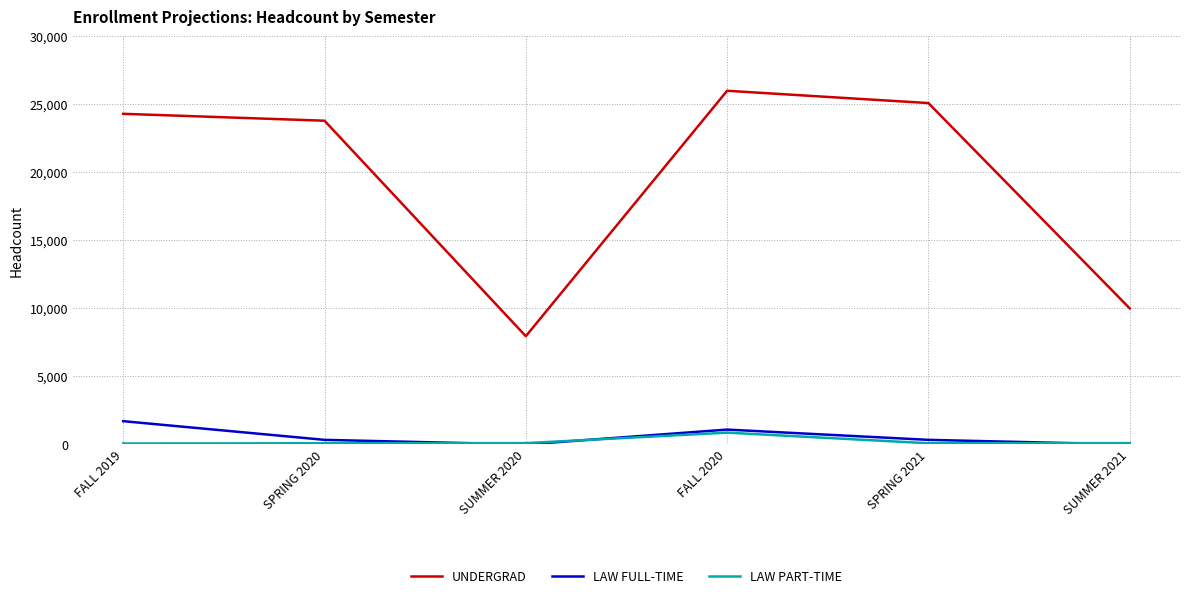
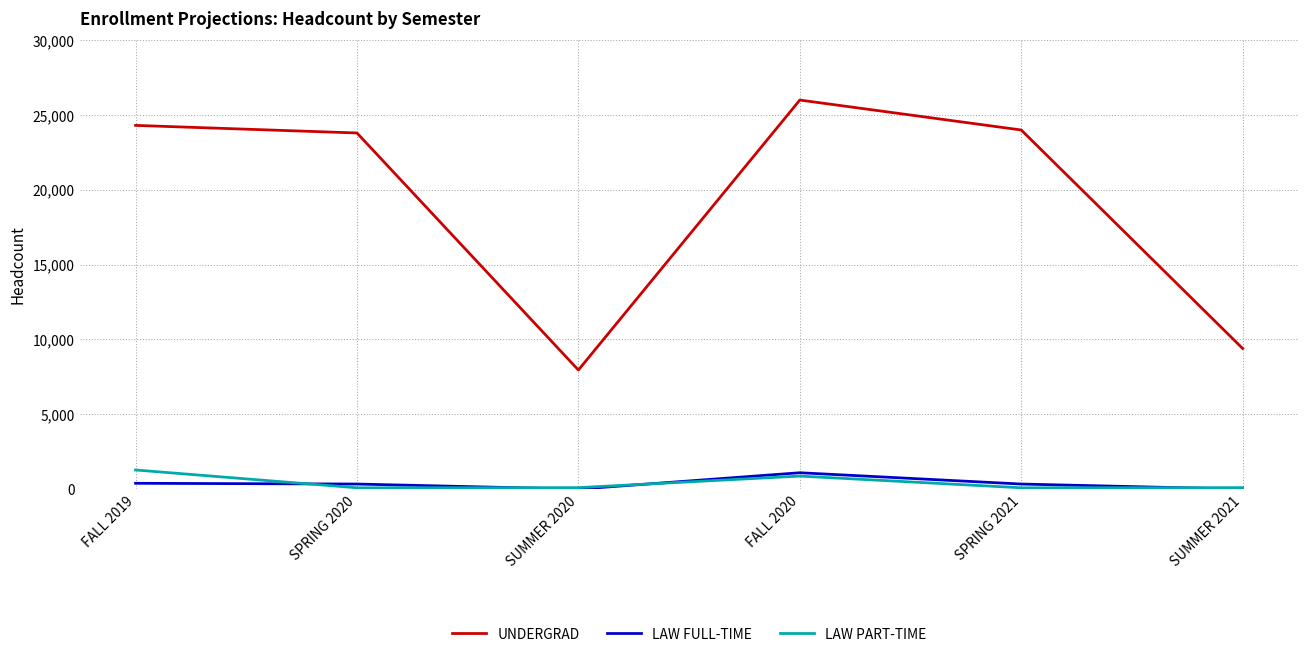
LAW FULL-TIME, FALL 2019: 1,700 -> 400
LAW PART-TIME, FALL 2019: 100 -> 1,300
UNDERGRAD, SPRING 2021: 25,100 -> 24,000
UNDERGRAD, SUMMER 2021: 10,000 -> 9,400
